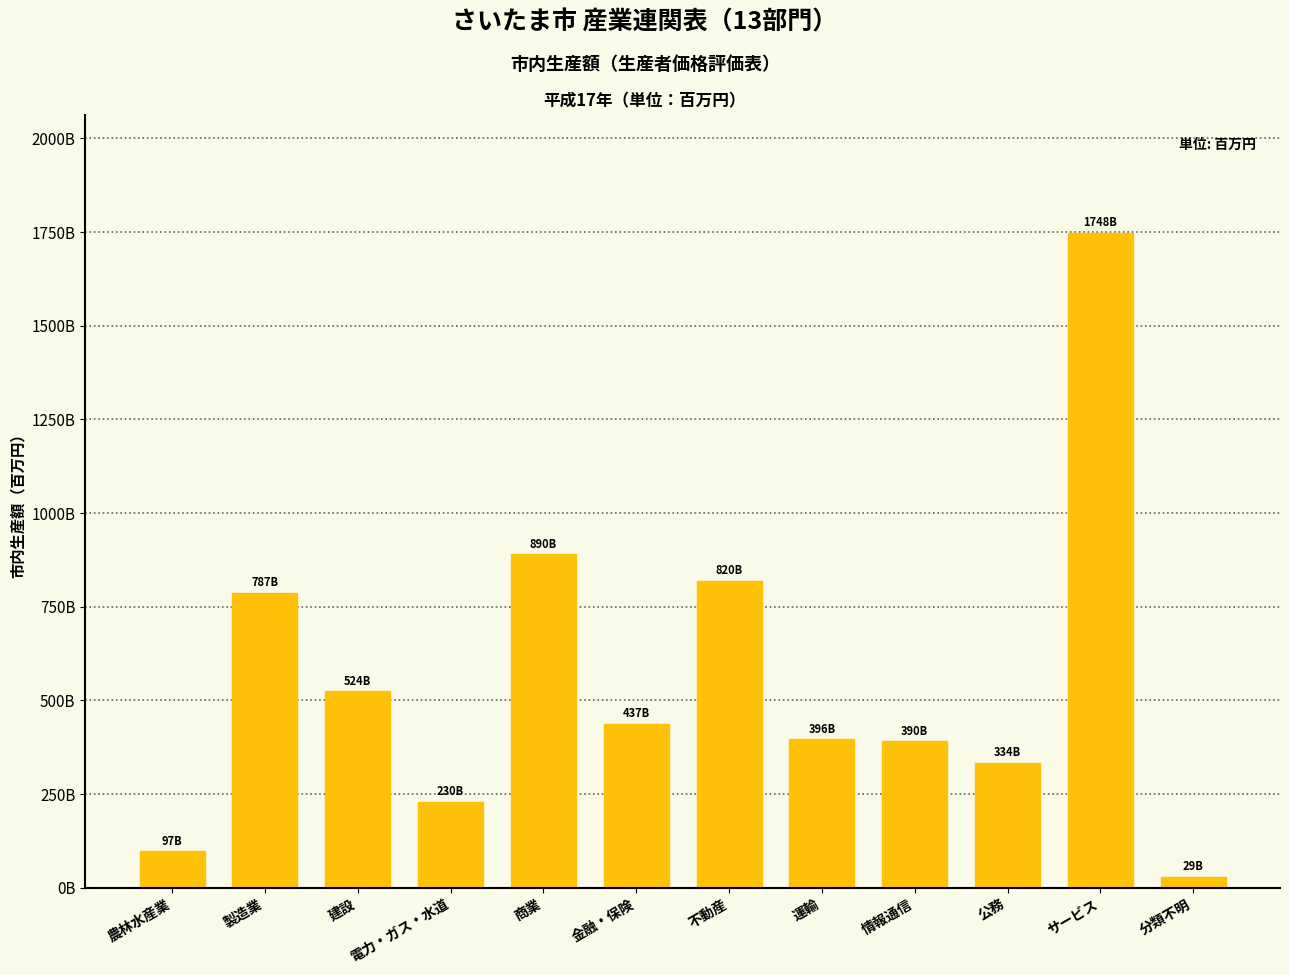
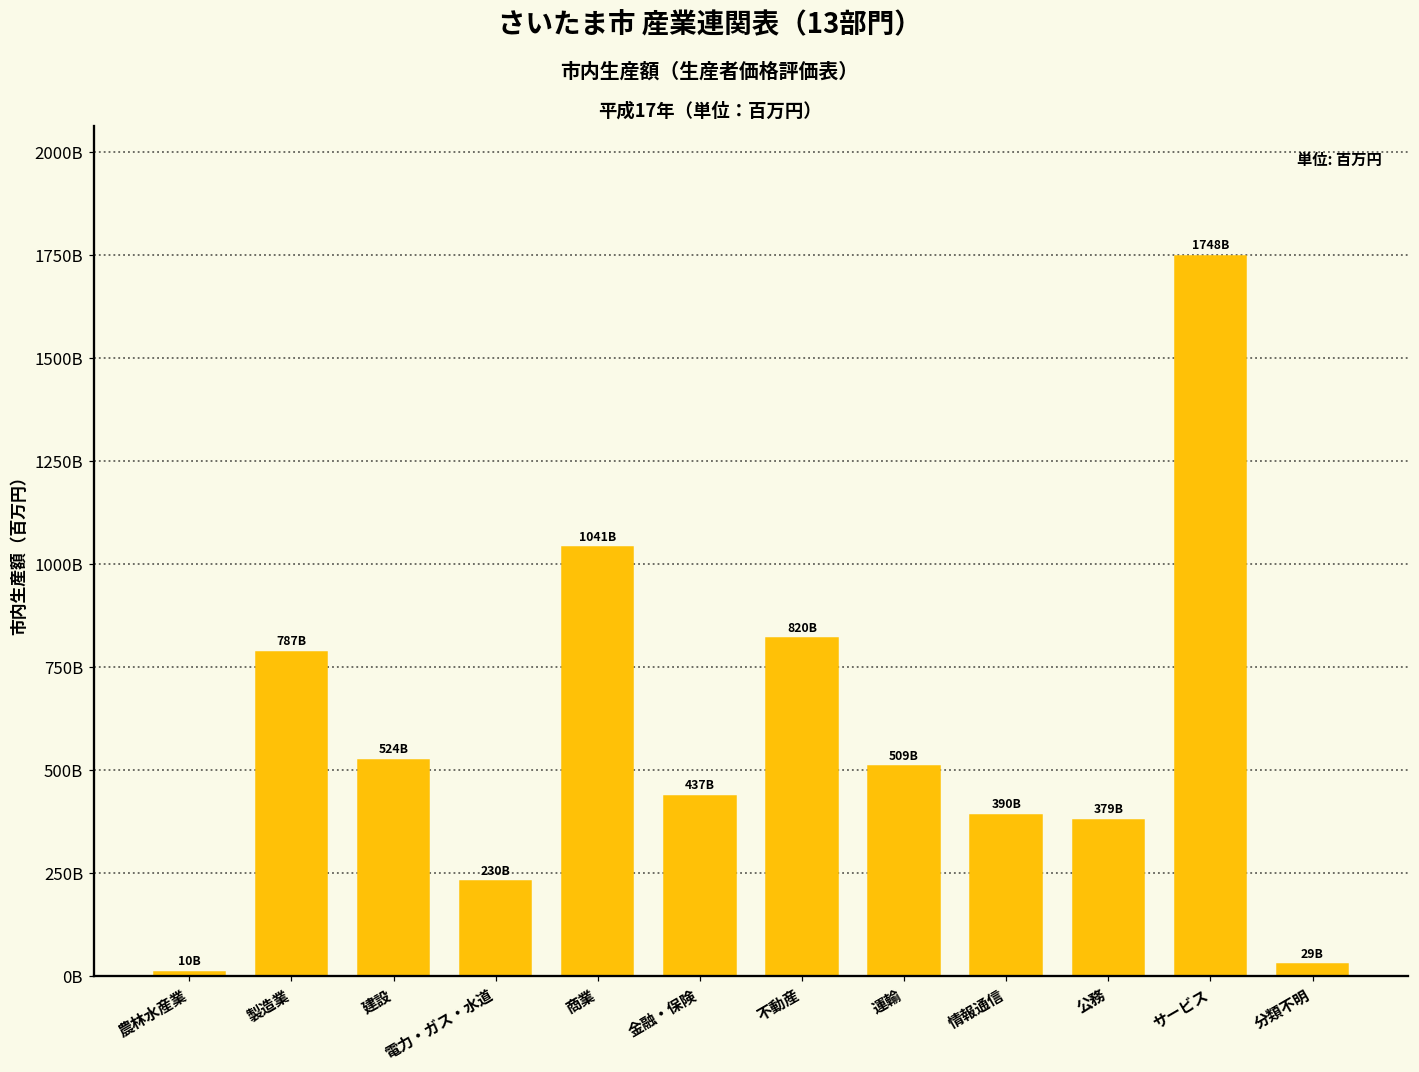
農林水産業: 97B -> 10B
商業: 890B -> 1041B
運輸: 396B -> 509B
公務: 334B -> 379B
